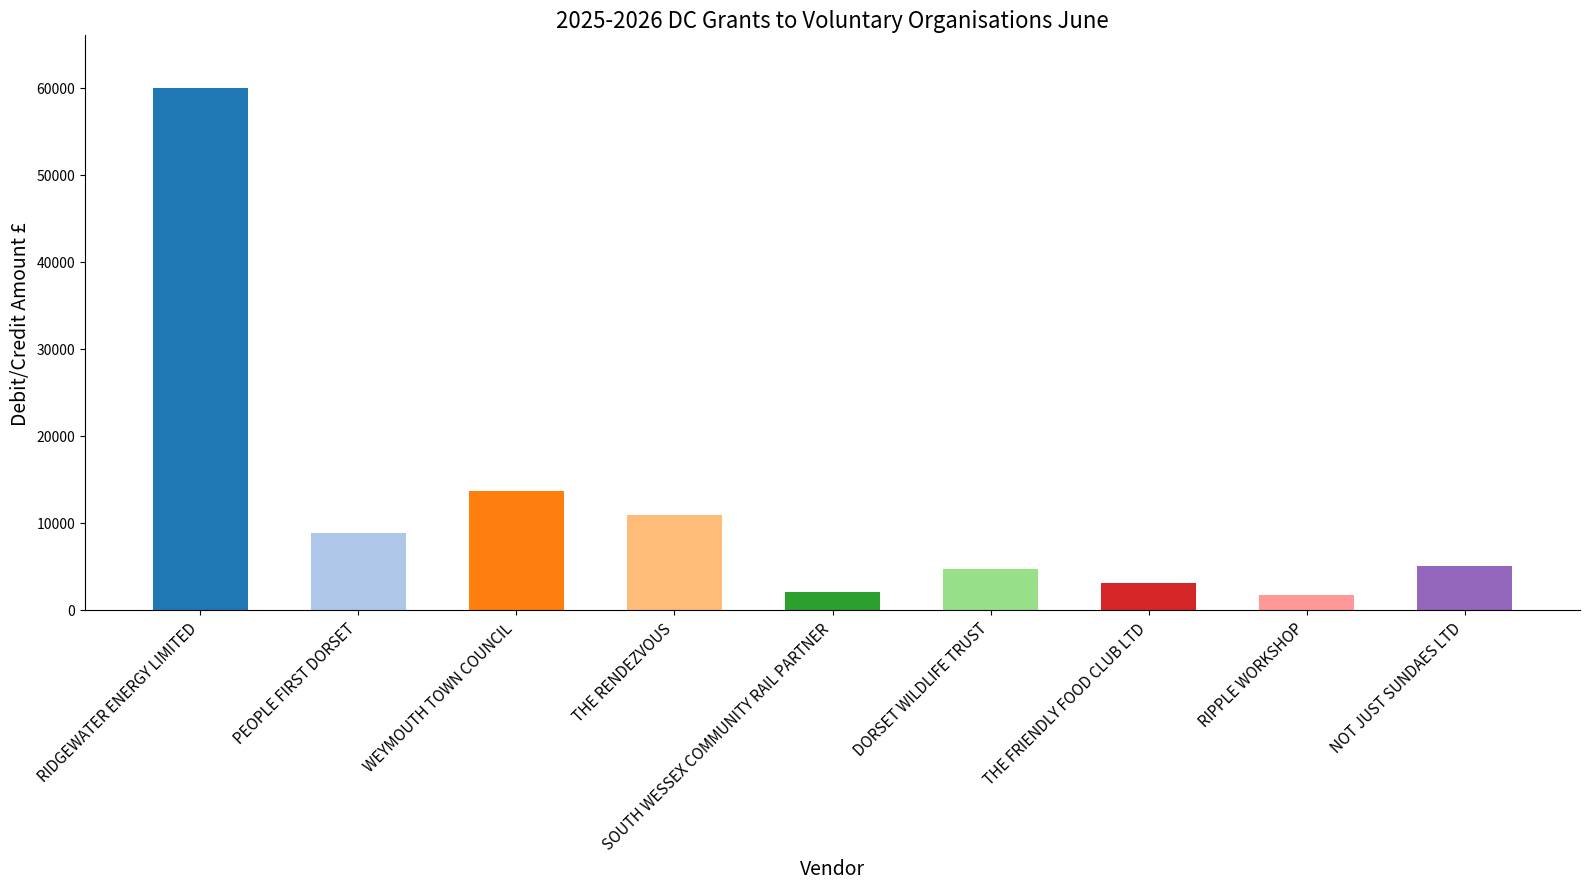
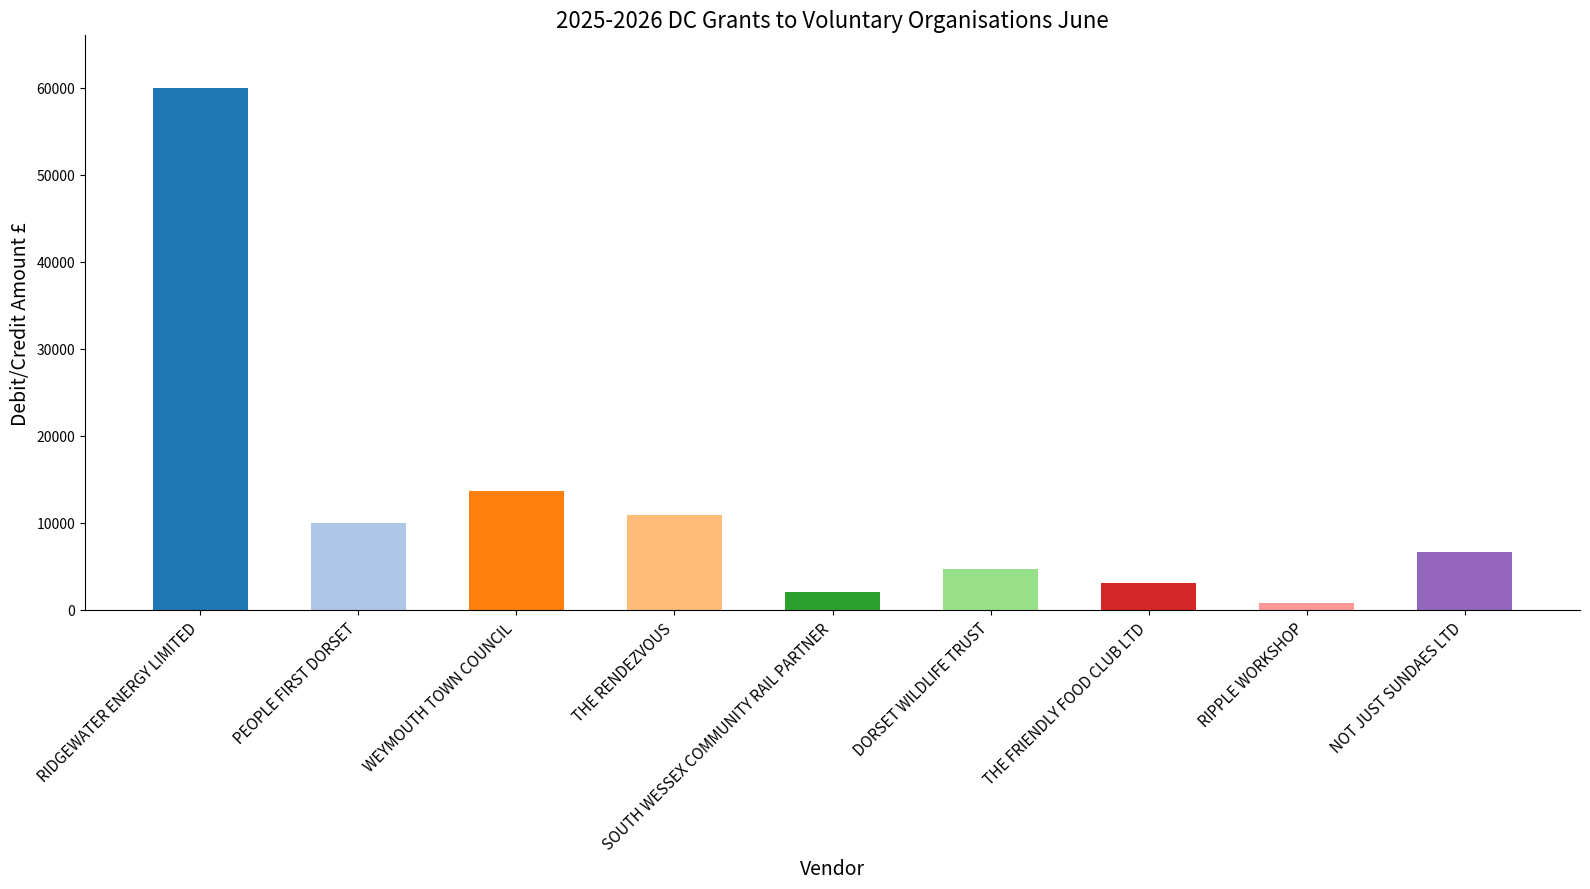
PEOPLE FIRST DORSET: 9000 -> 10000
RIPPLE WORKSHOP: 2000 -> 1000
NOT JUST SUNDAES LTD: 5000 -> 7000
